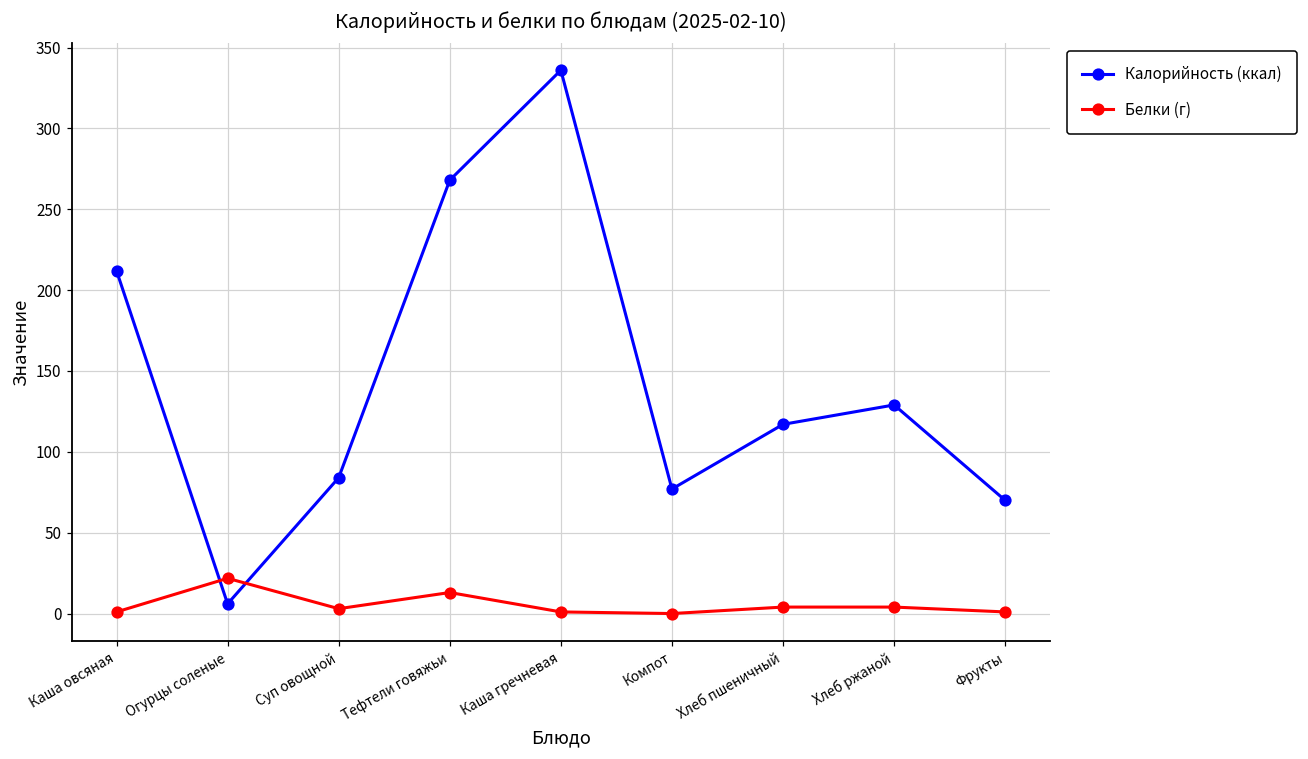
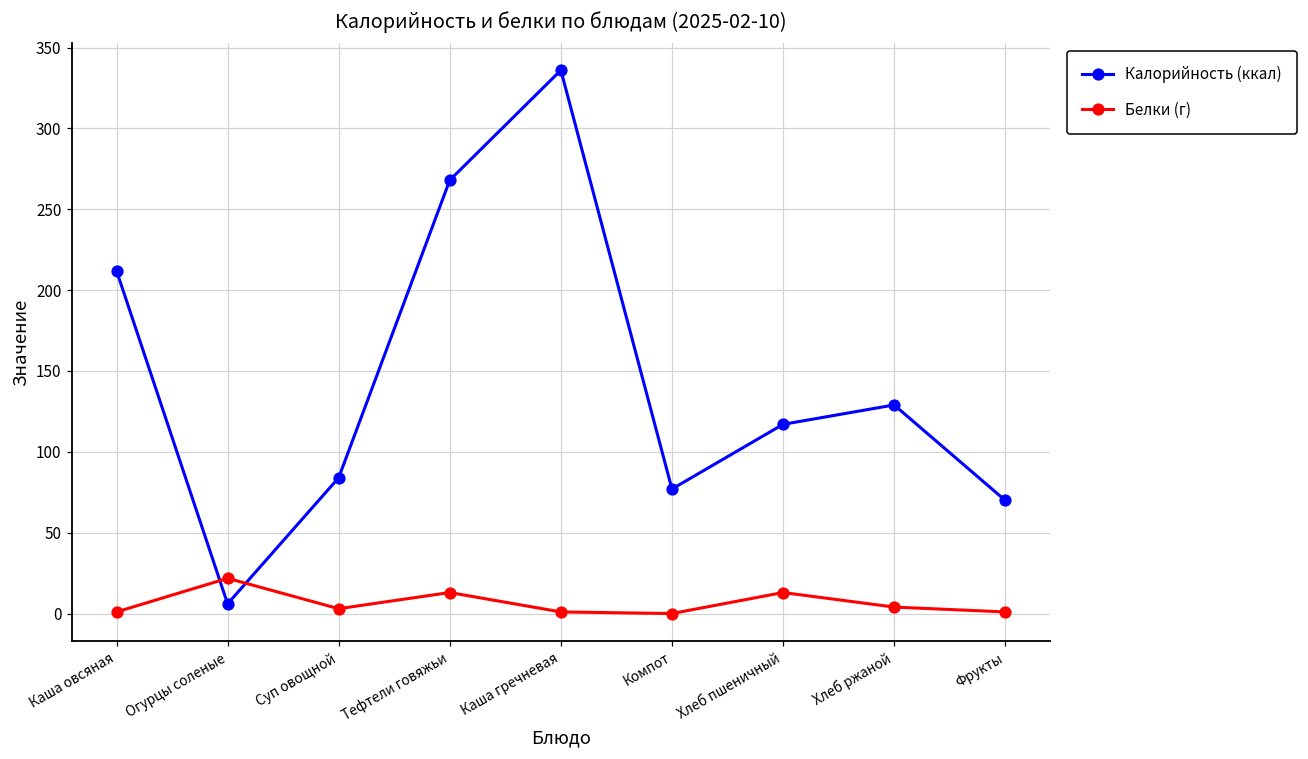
Белки (г), Хлеб пшеничный: 4 -> 13
